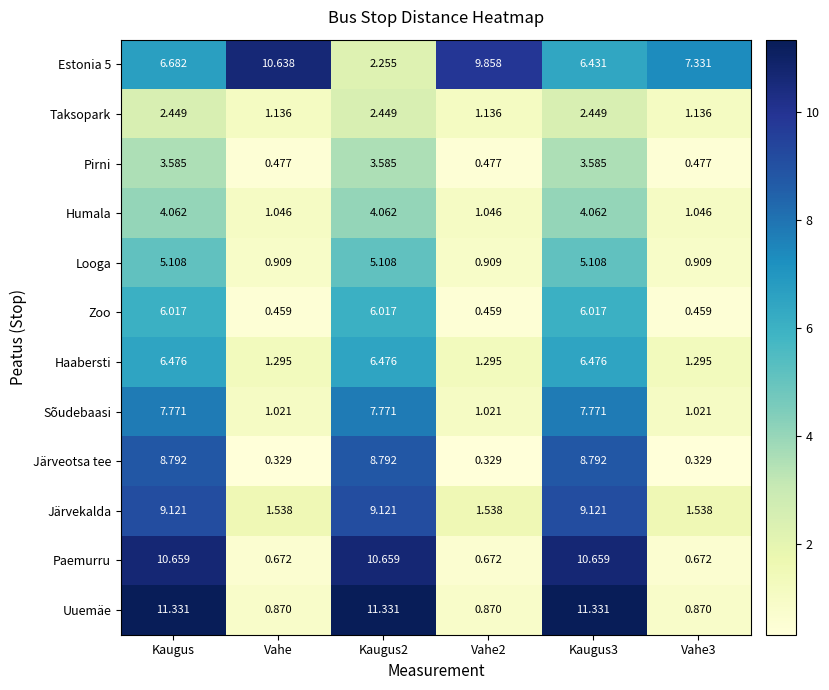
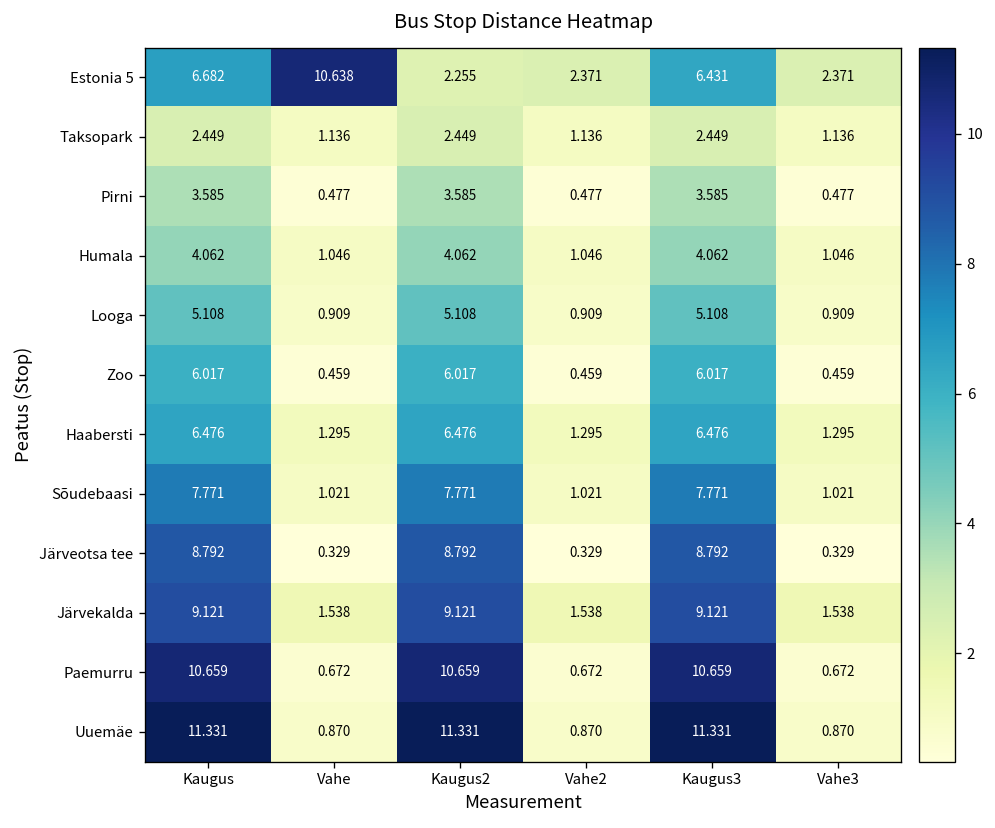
Estonia 5, Vahe2: 9.858 -> 2.371
Estonia 5, Vahe3: 7.331 -> 2.371
